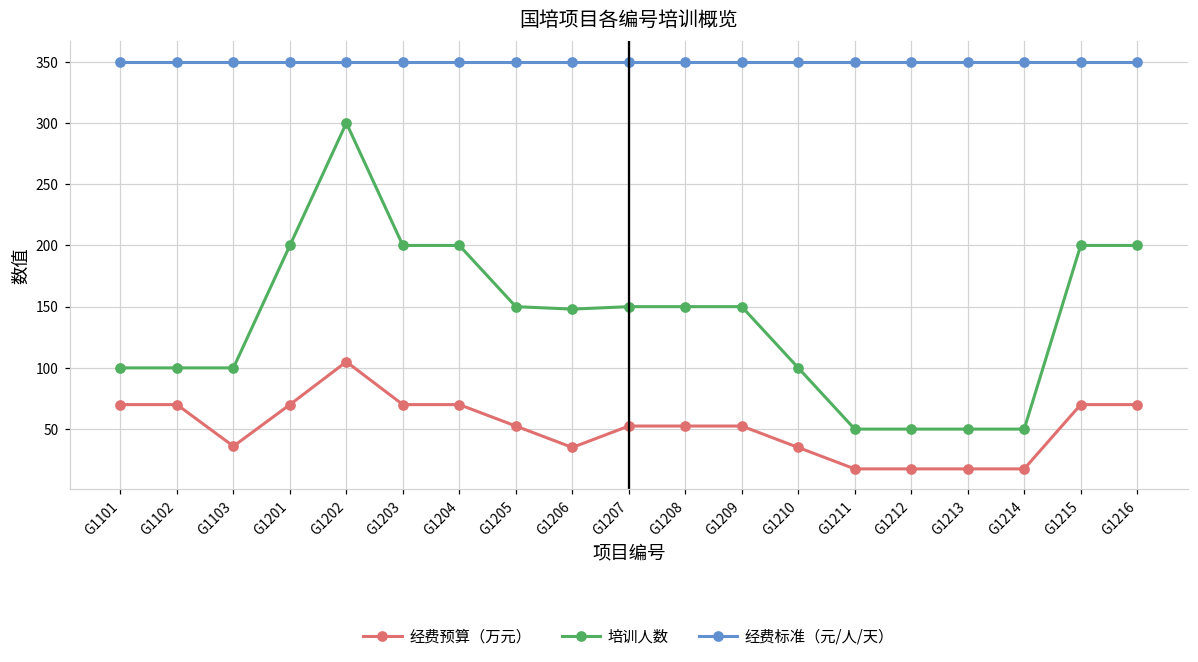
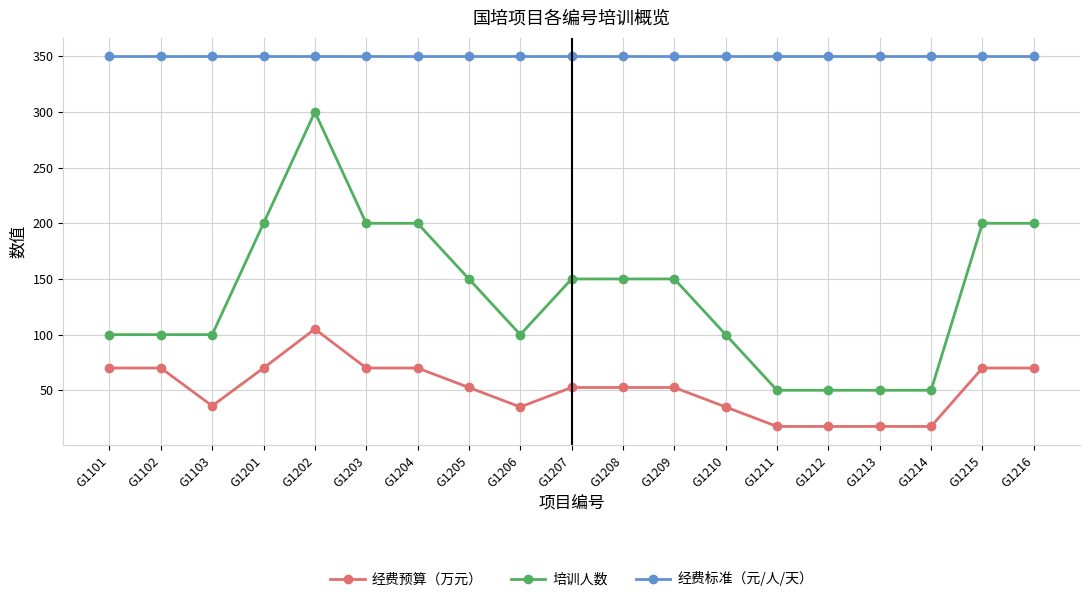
培训人数, G1206: 148 -> 100
